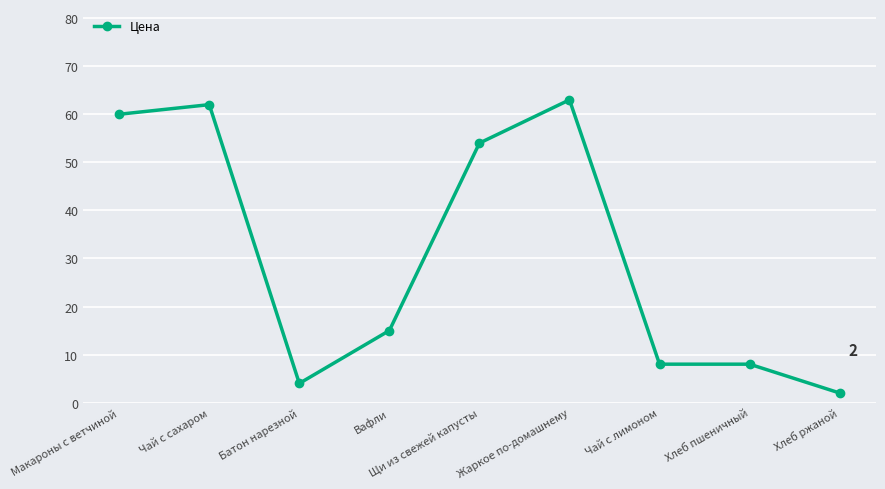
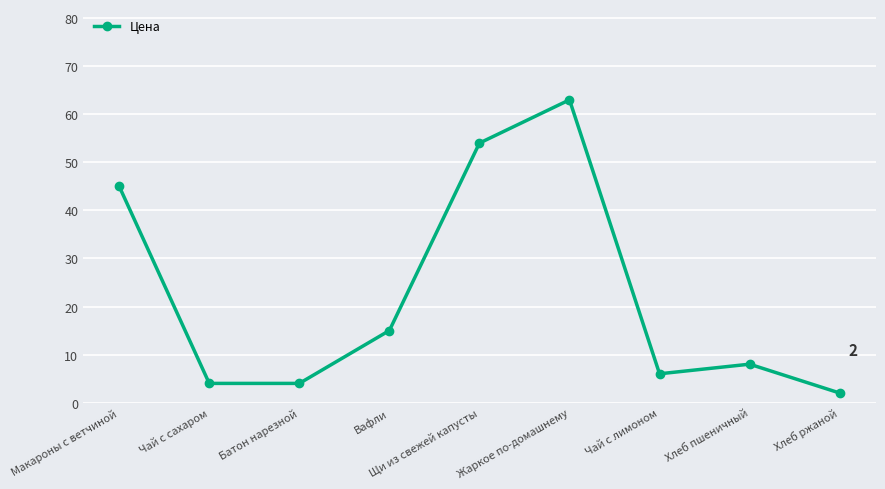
Макароны с ветчиной: 60 -> 45
Чай с сахаром: 62 -> 4
Чай с лимоном: 8 -> 6
